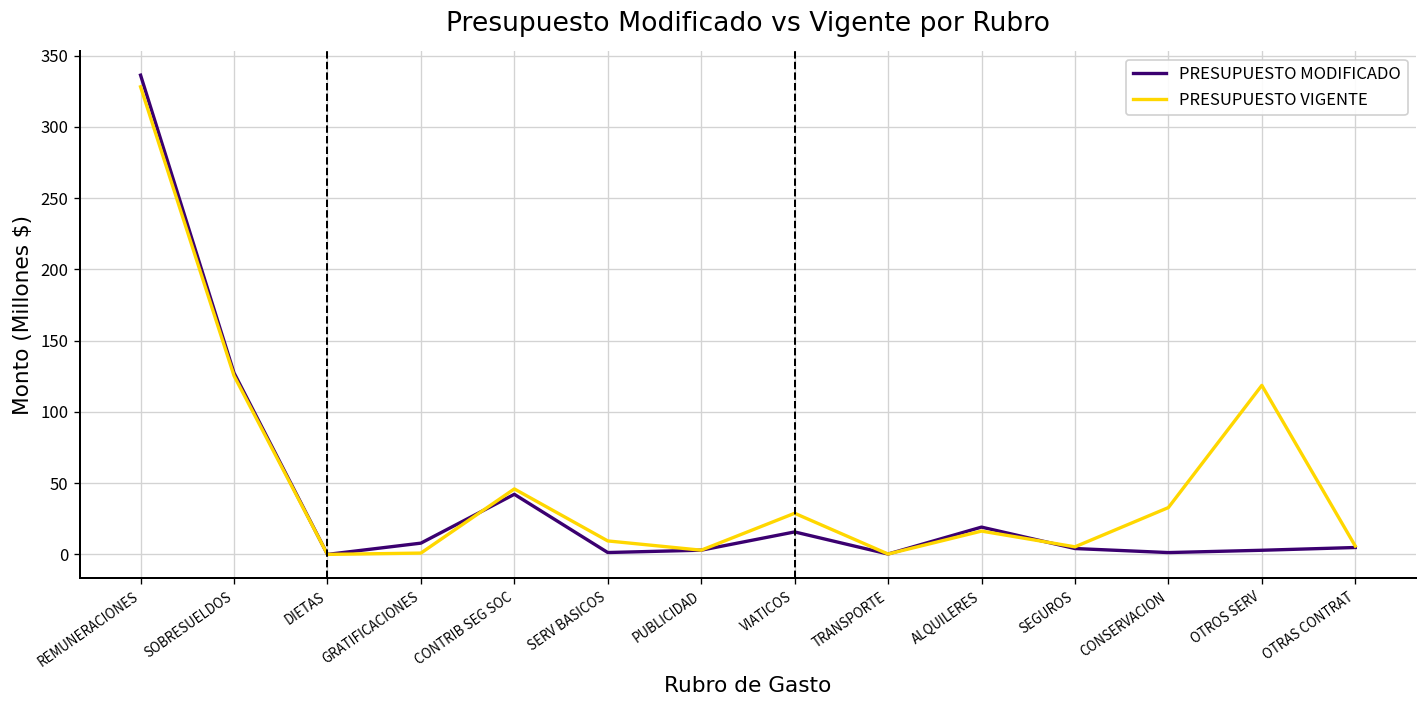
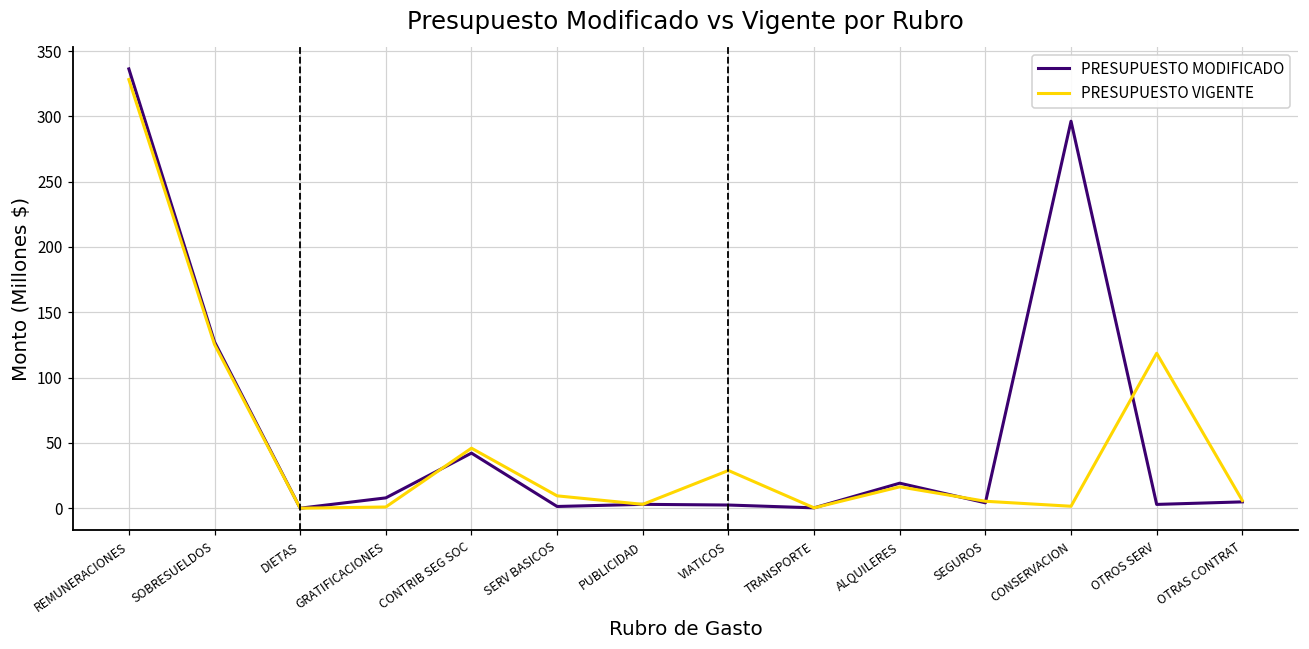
PRESUPUESTO MODIFICADO, VIATICOS: 16 -> 2
PRESUPUESTO MODIFICADO, CONSERVACION: 1 -> 296
PRESUPUESTO VIGENTE, CONSERVACION: 33 -> 1
